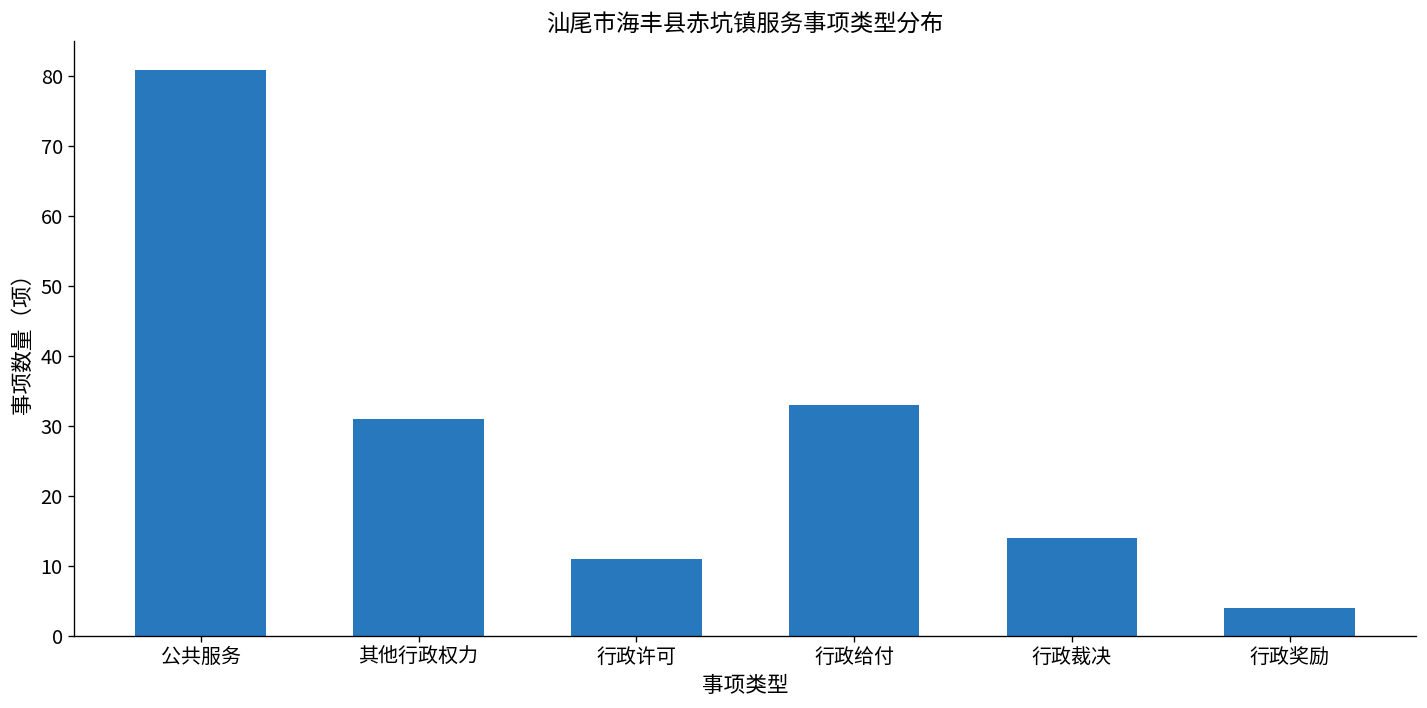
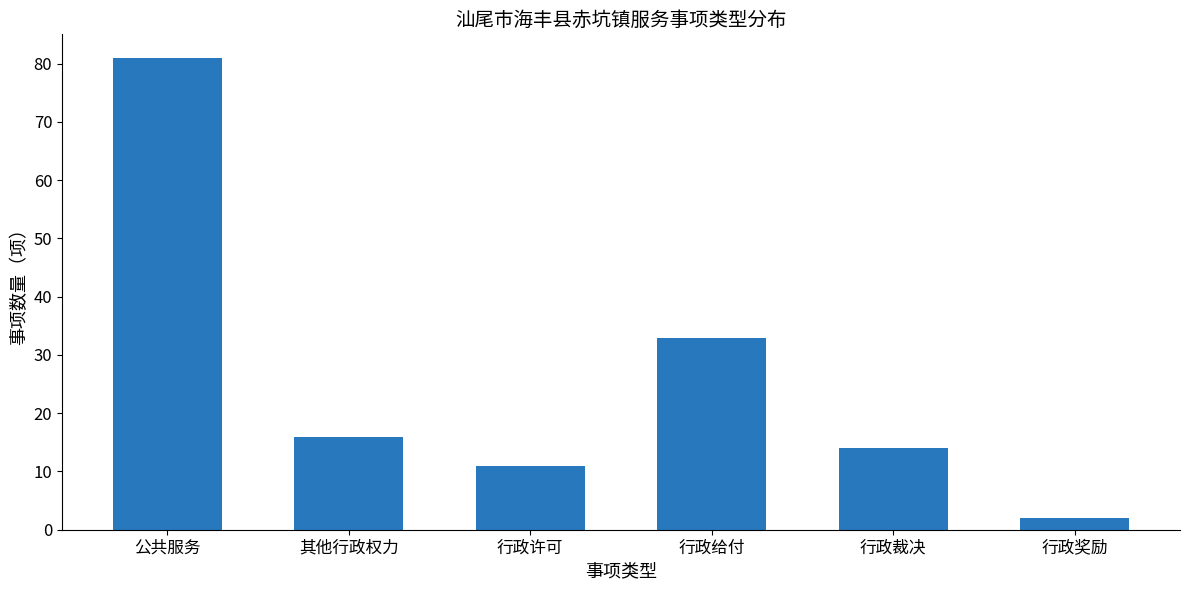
其他行政权力: 31 -> 16
行政奖励: 4 -> 2
